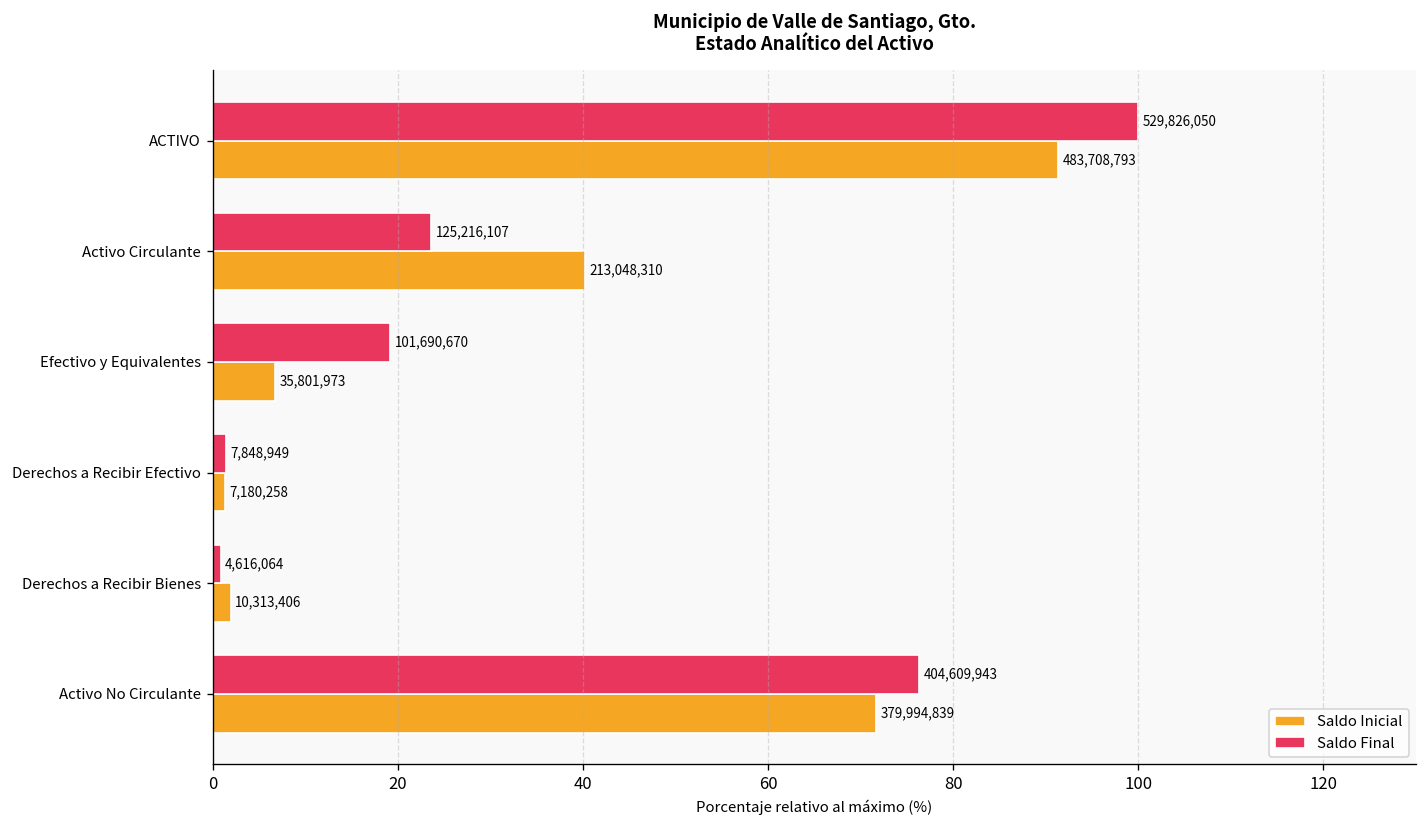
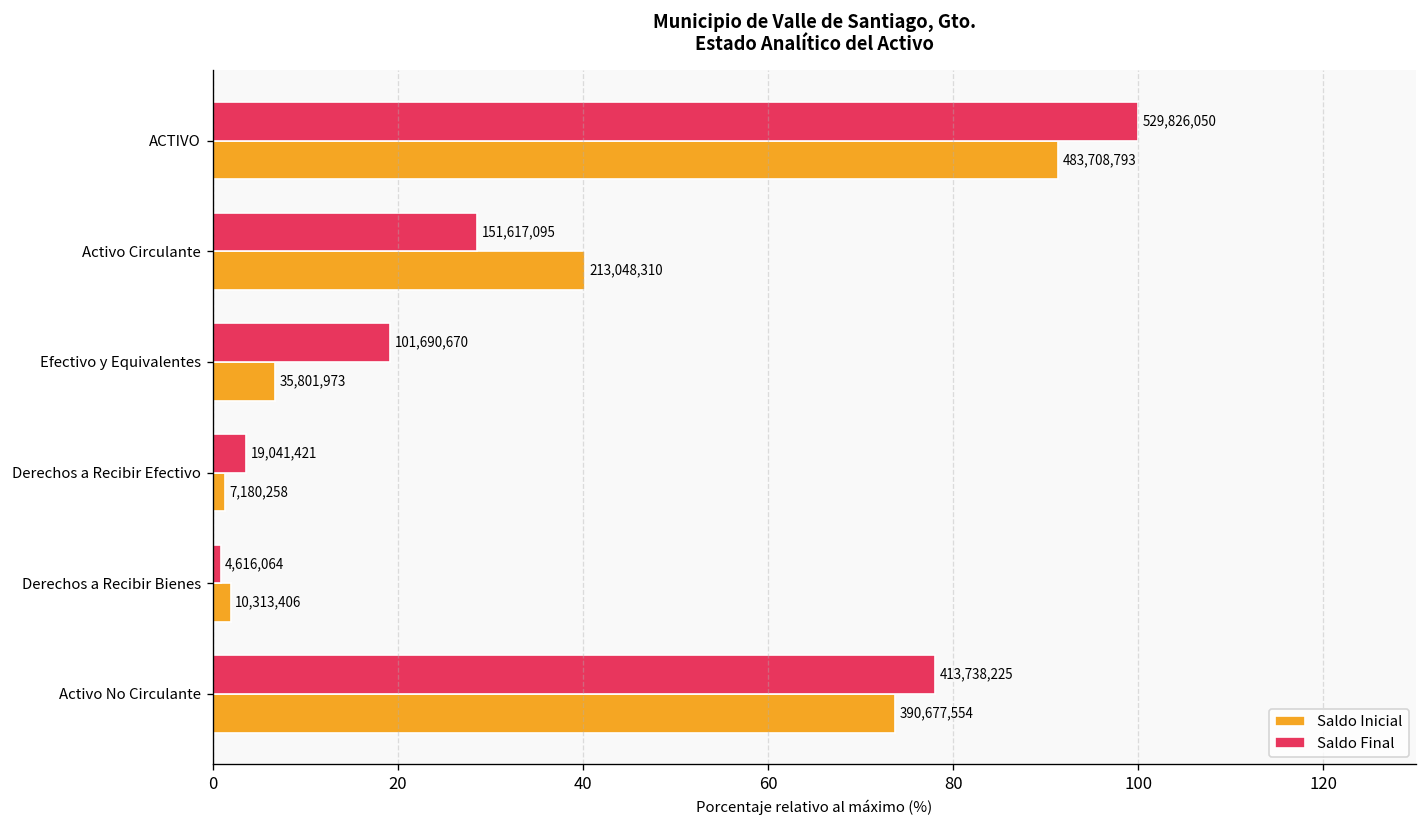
Saldo Final, Activo Circulante: 125,216,107 -> 151,617,095
Saldo Final, Derechos a Recibir Efectivo: 7,848,949 -> 19,041,421
Saldo Final, Activo No Circulante: 404,609,943 -> 413,738,225
Saldo Inicial, Activo No Circulante: 379,994,839 -> 390,677,554
